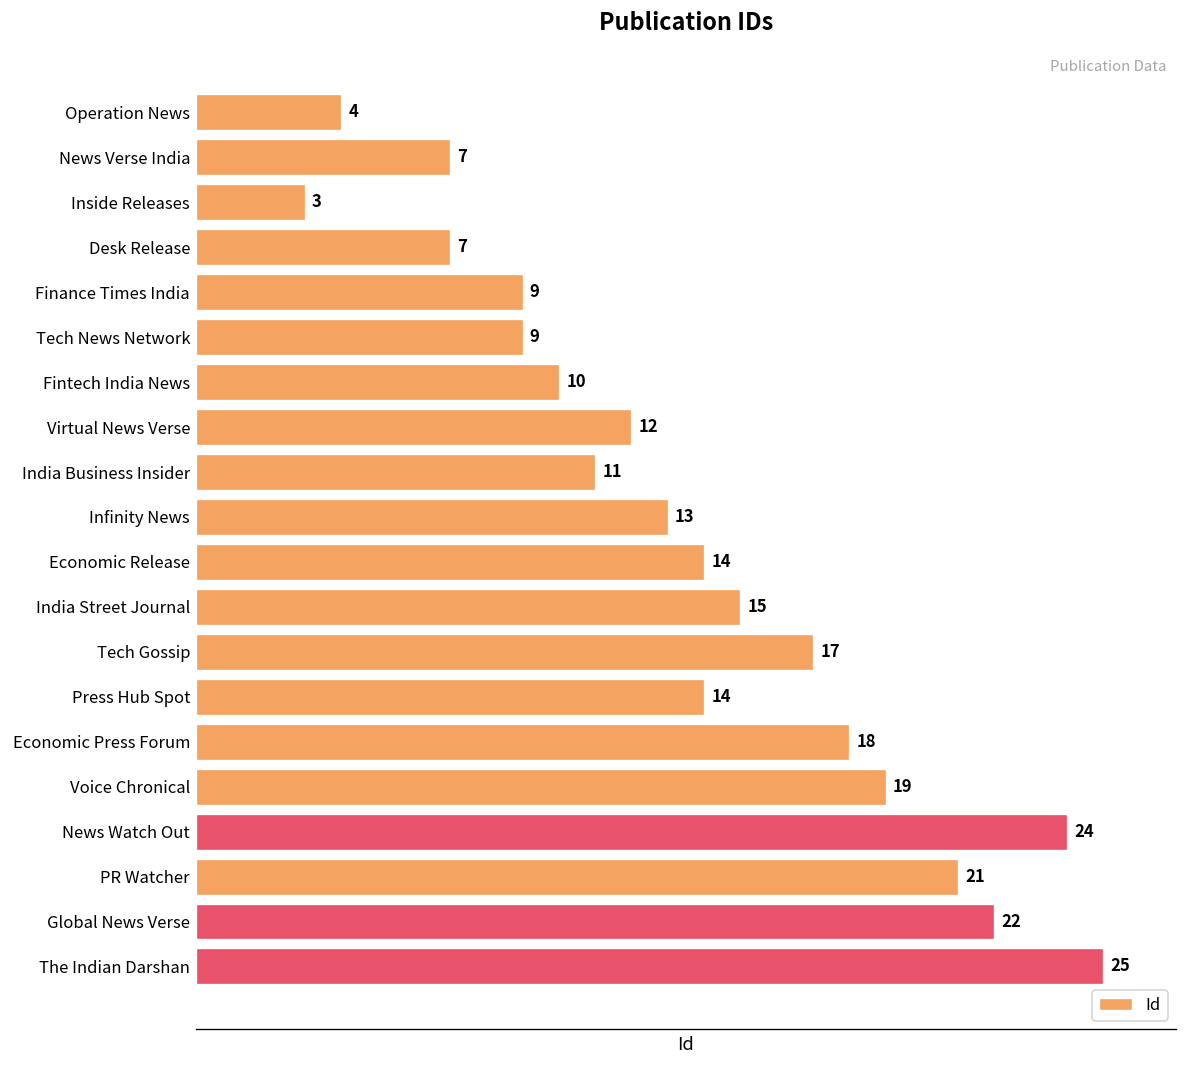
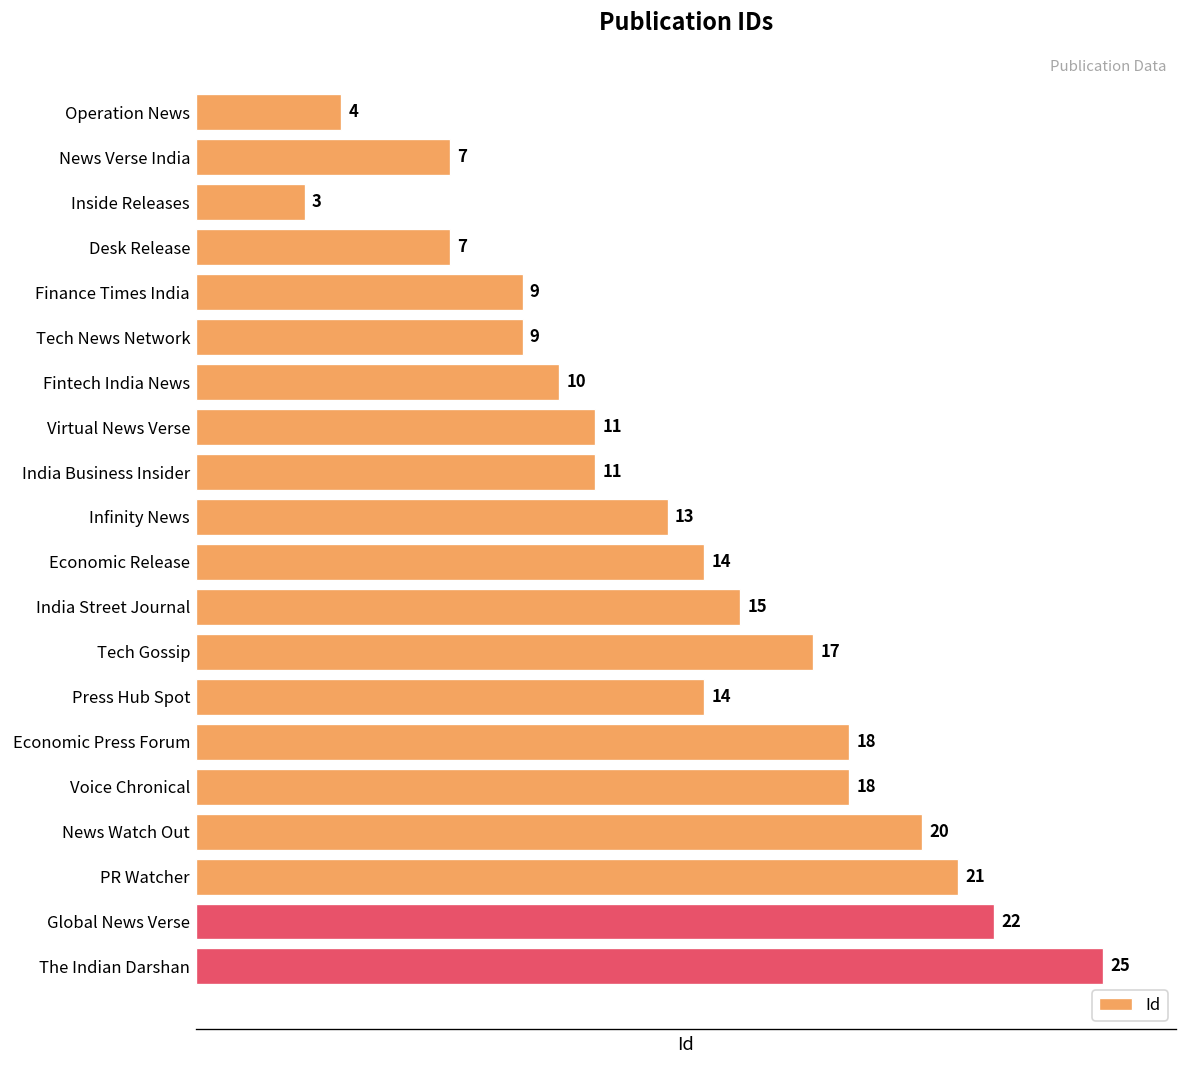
Virtual News Verse: 12 -> 11
Voice Chronical: 19 -> 18
News Watch Out: 24 -> 20
